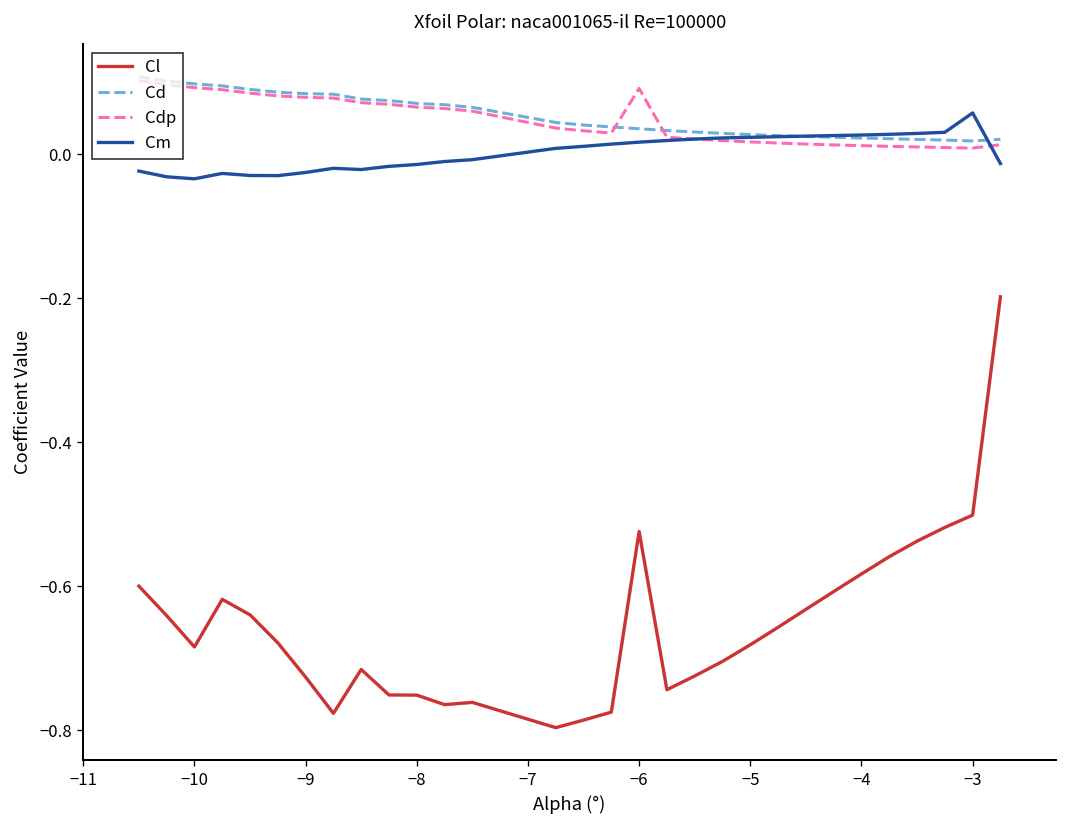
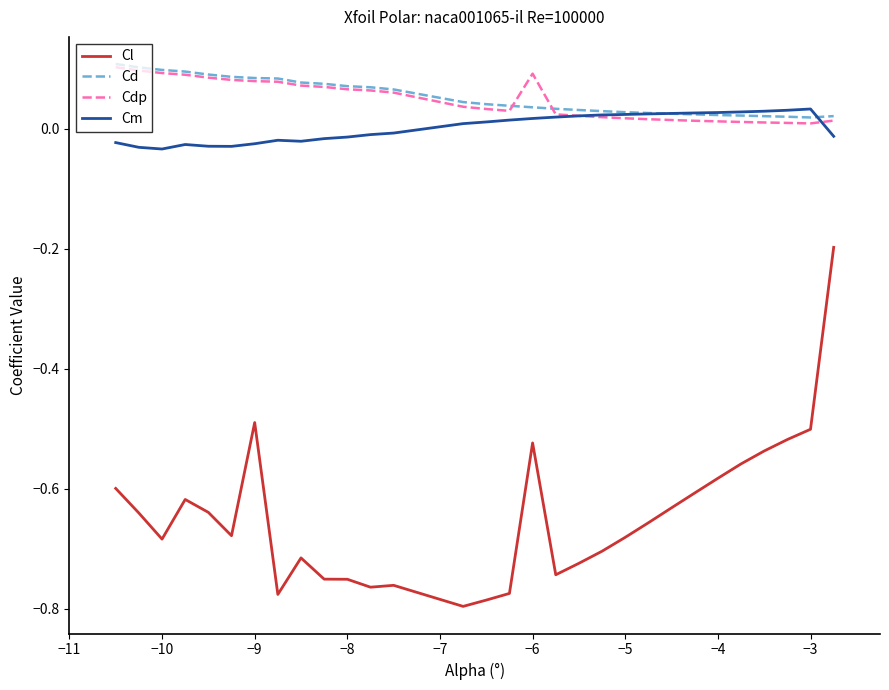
Cl, −9: -0.73 -> -0.49
Cm, −3: 0.06 -> 0.03
